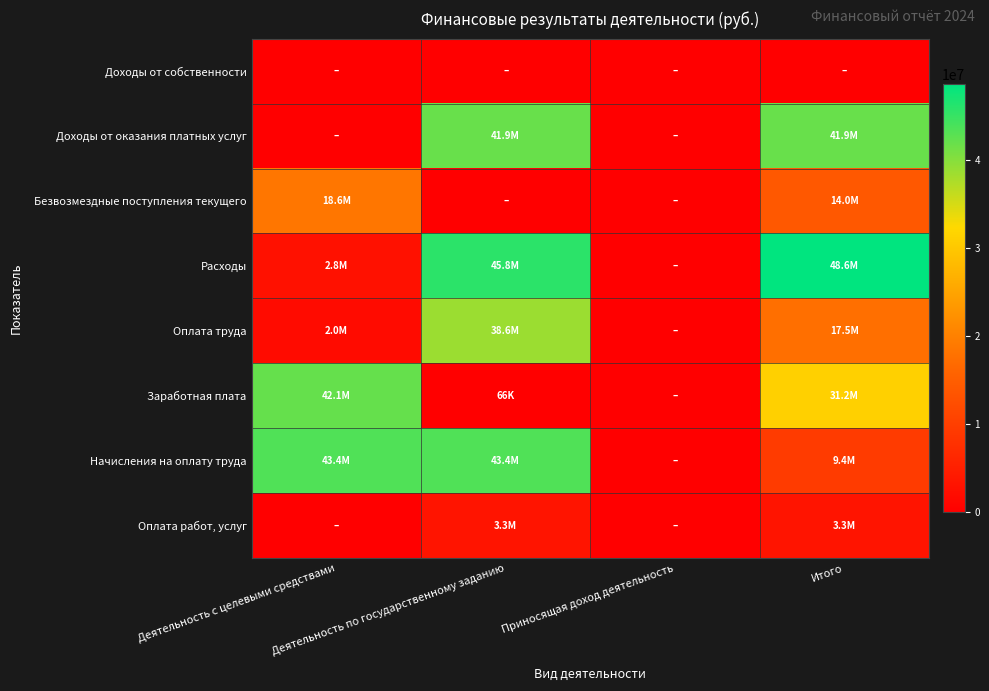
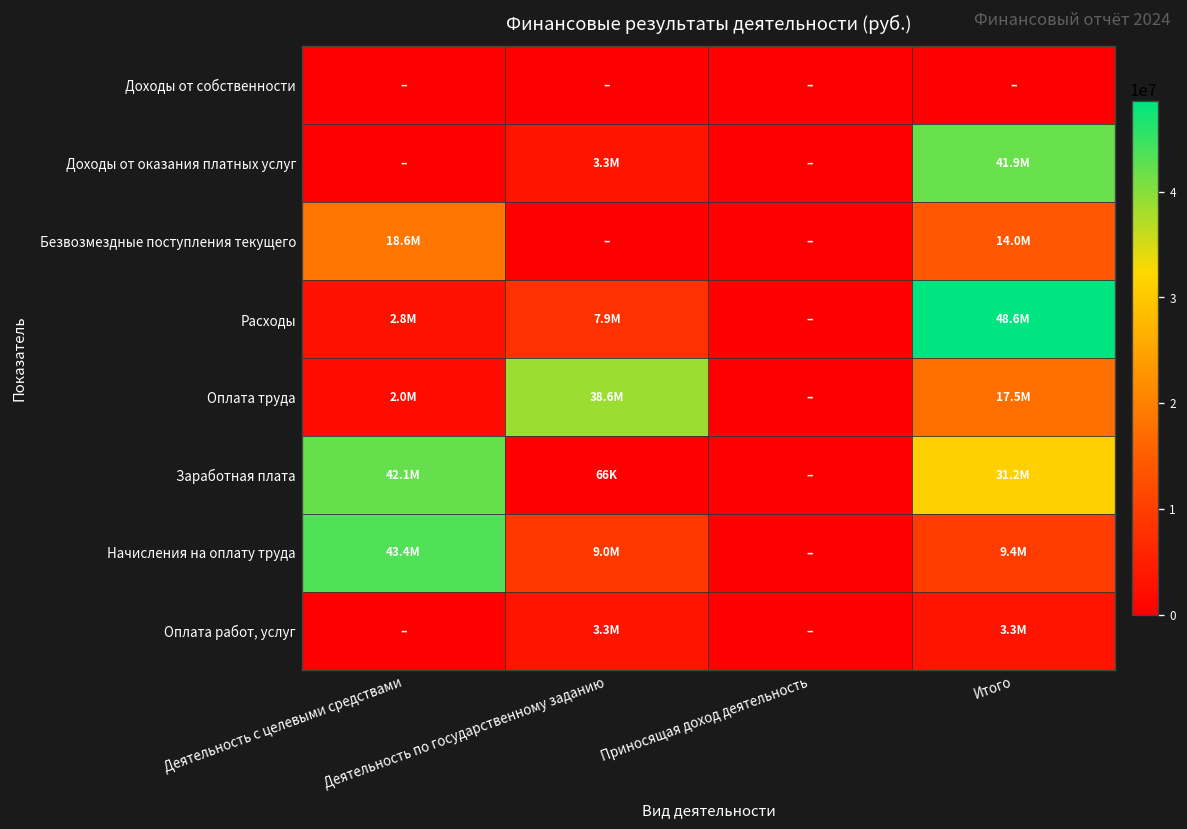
Доходы от оказания платных услуг, Деятельность по государственному заданию: 41.9M -> 3.3M
Расходы, Деятельность по государственному заданию: 45.8M -> 7.9M
Начисления на оплату труда, Деятельность по государственному заданию: 43.4M -> 9.0M
